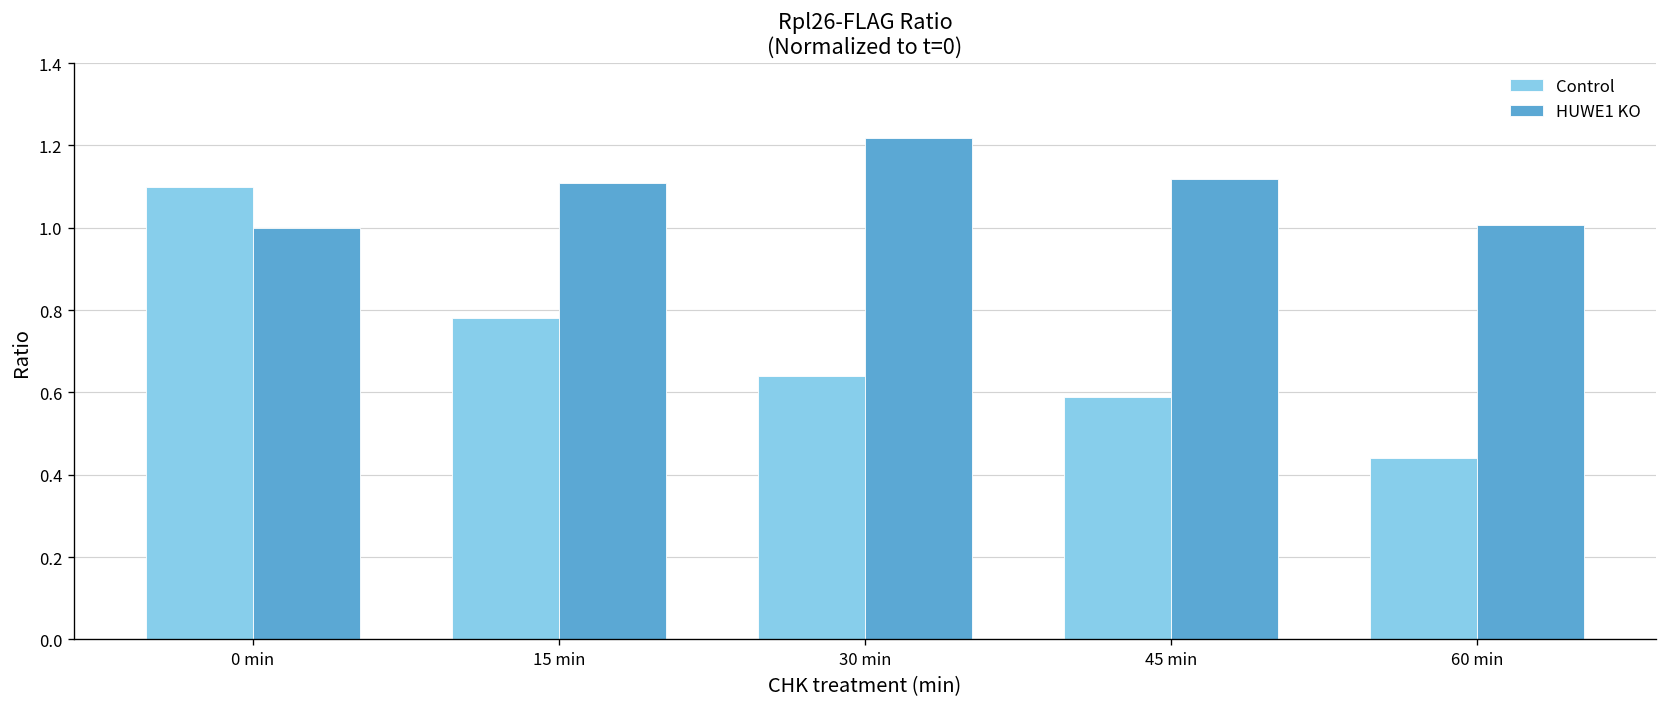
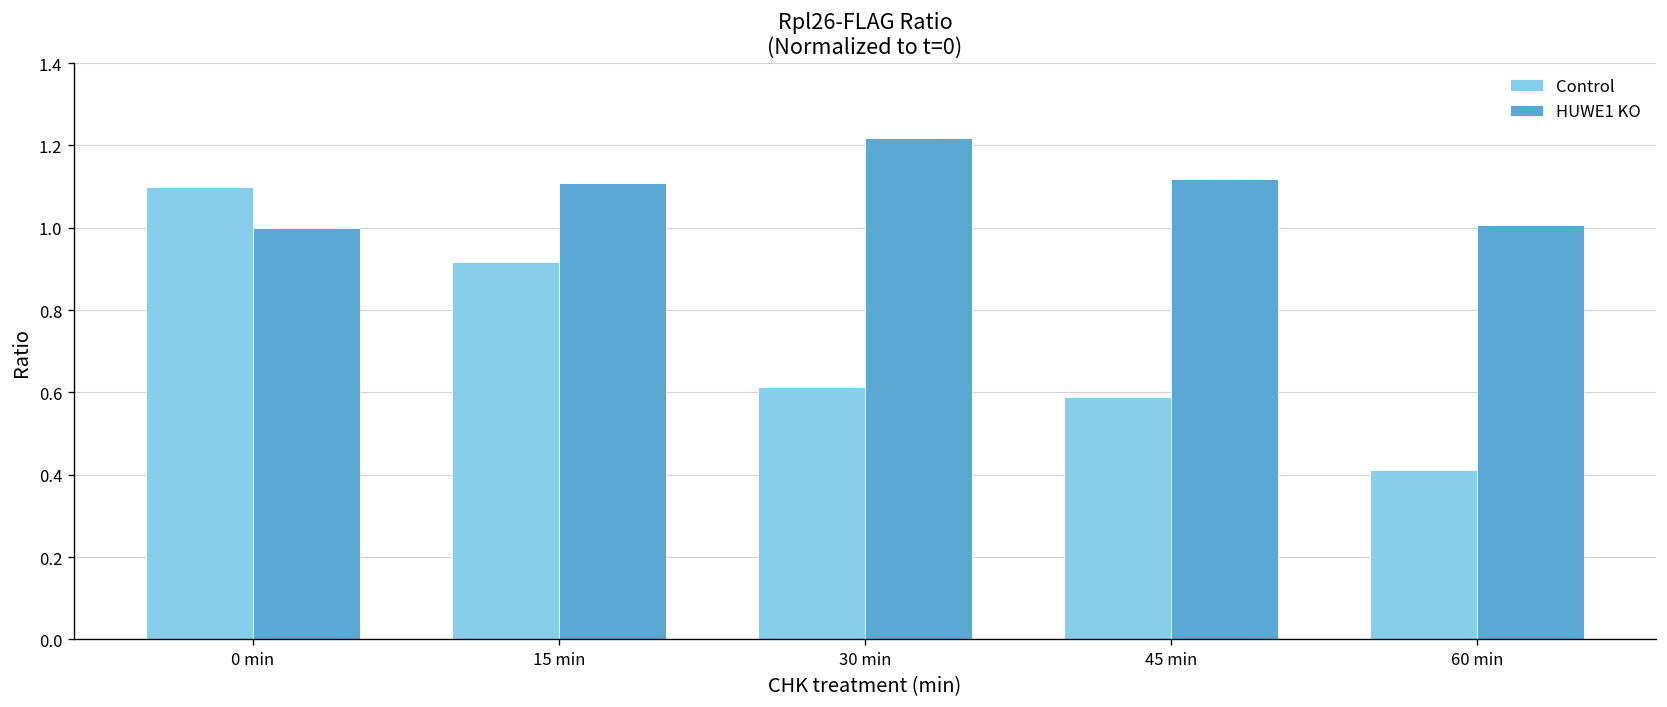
Control, 15 min: 0.78 -> 0.92
Control, 30 min: 0.64 -> 0.61
Control, 60 min: 0.44 -> 0.41
